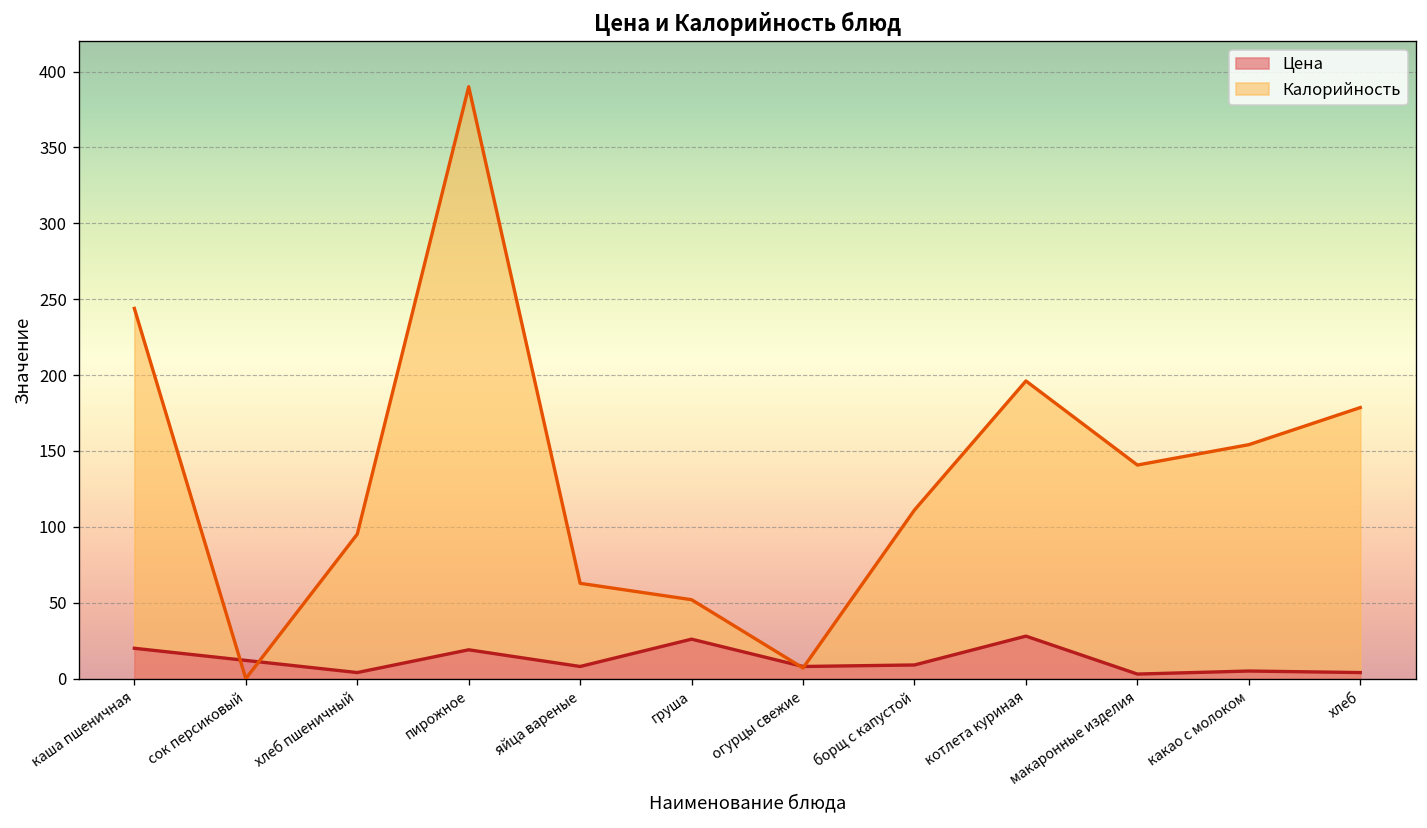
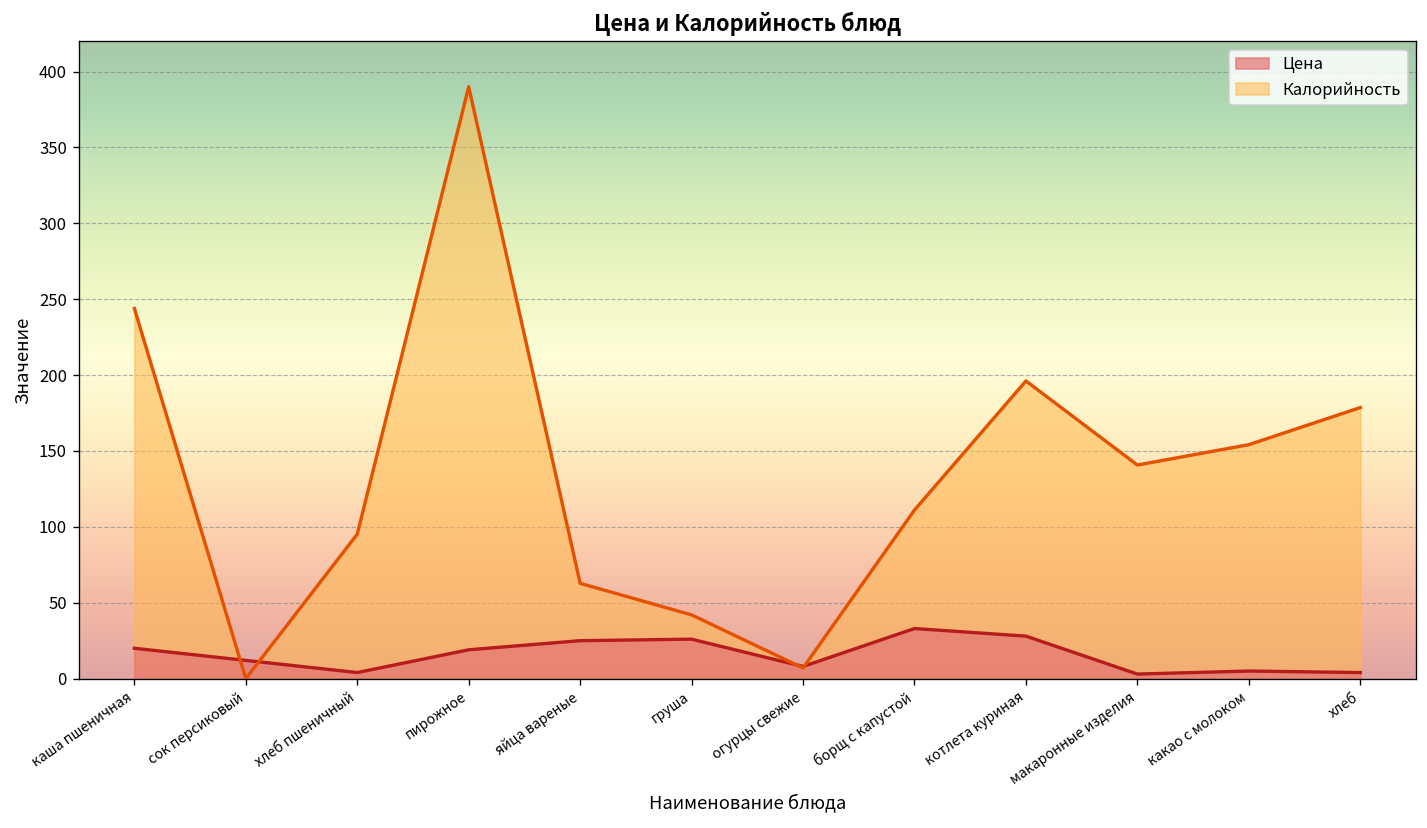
Цена, яйца вареные: 8 -> 25
Калорийность, груша: 52 -> 42
Цена, борщ с капустой: 9 -> 33
